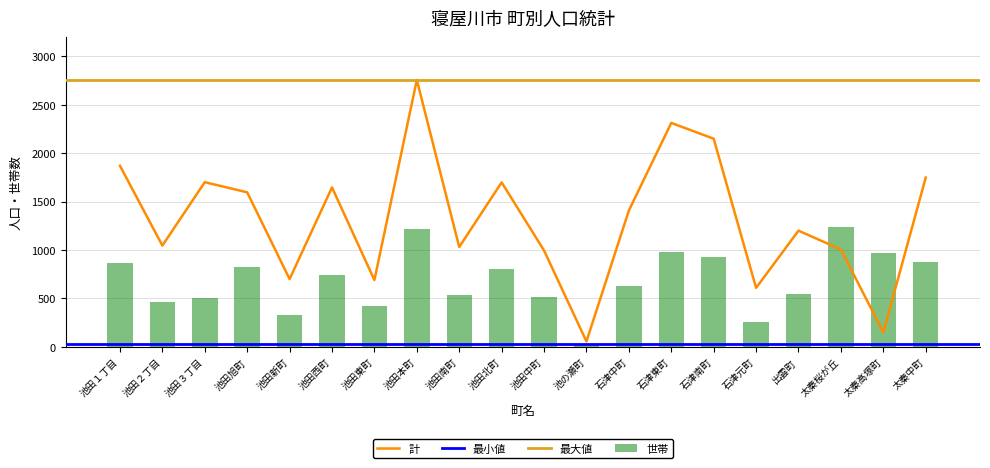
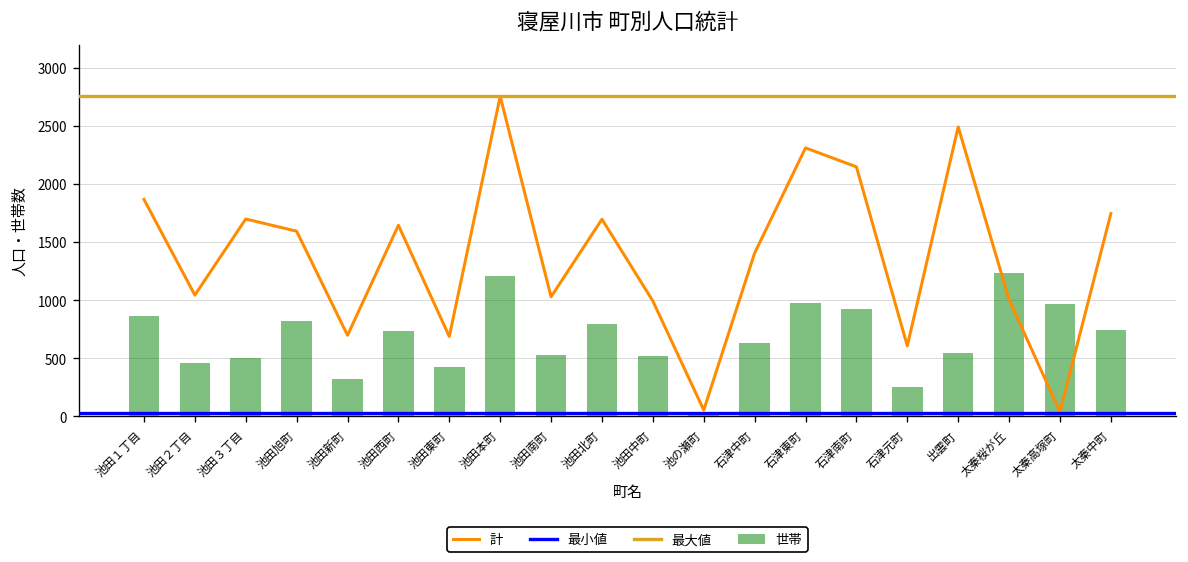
計, 出雲町: 1200 -> 2500
計, 太秦高塚町: 100 -> 0
世帯, 太秦中町: 900 -> 700
